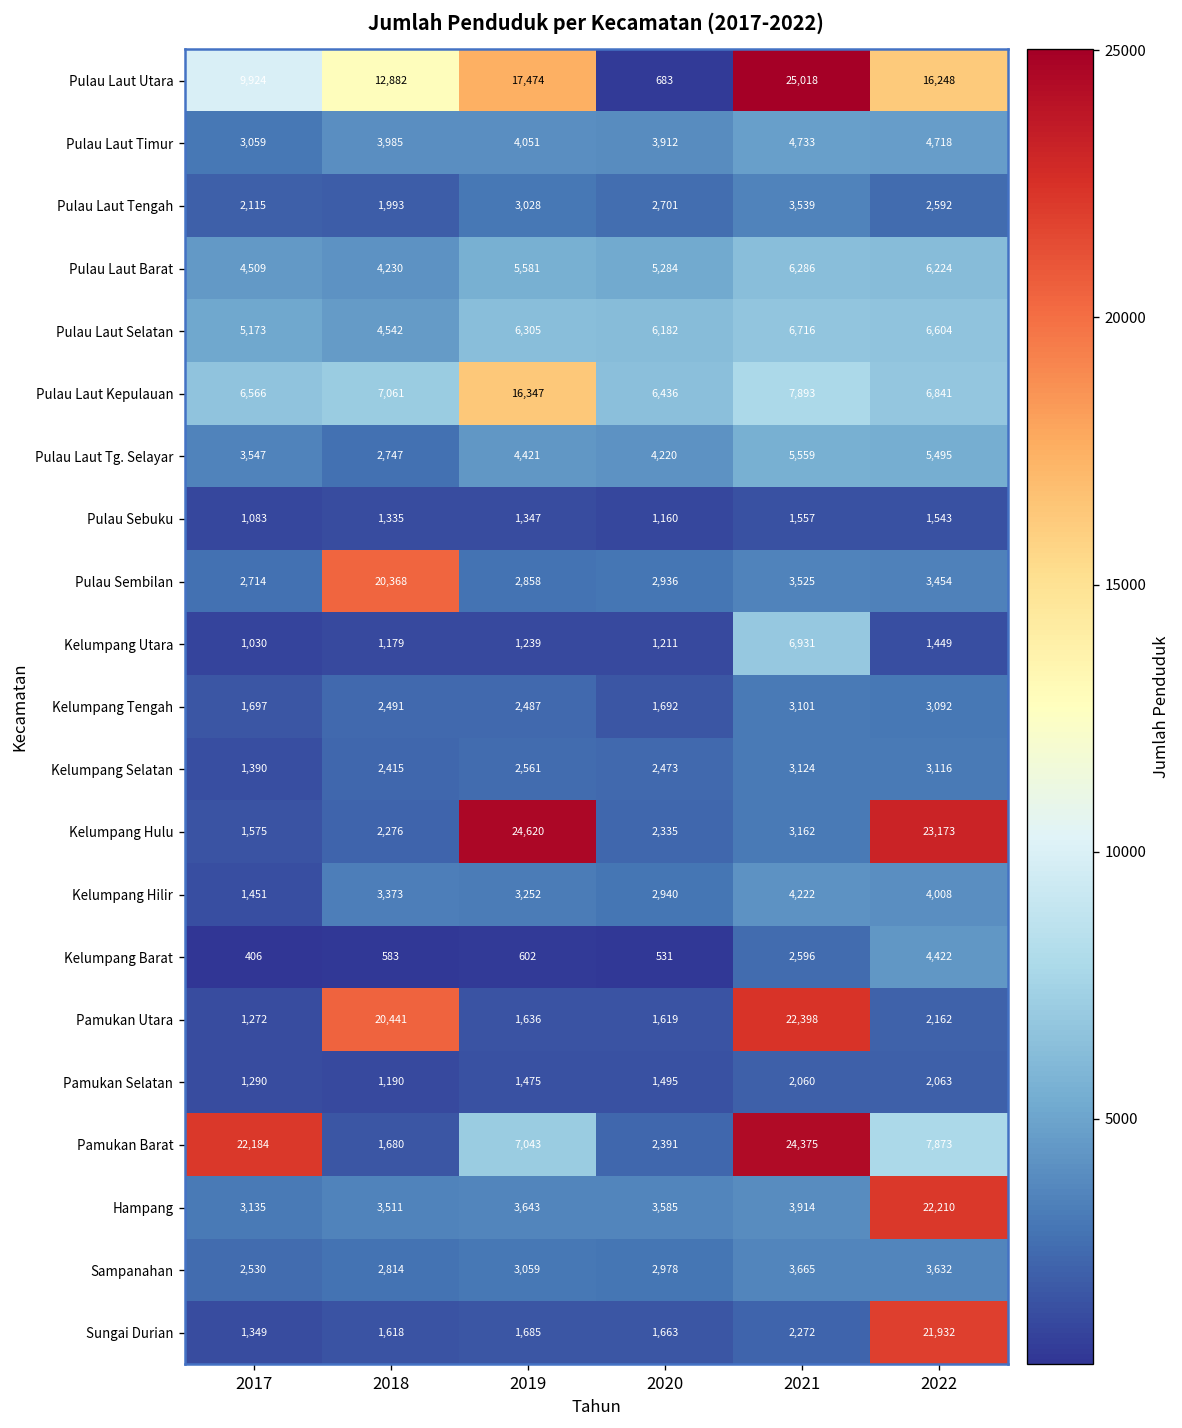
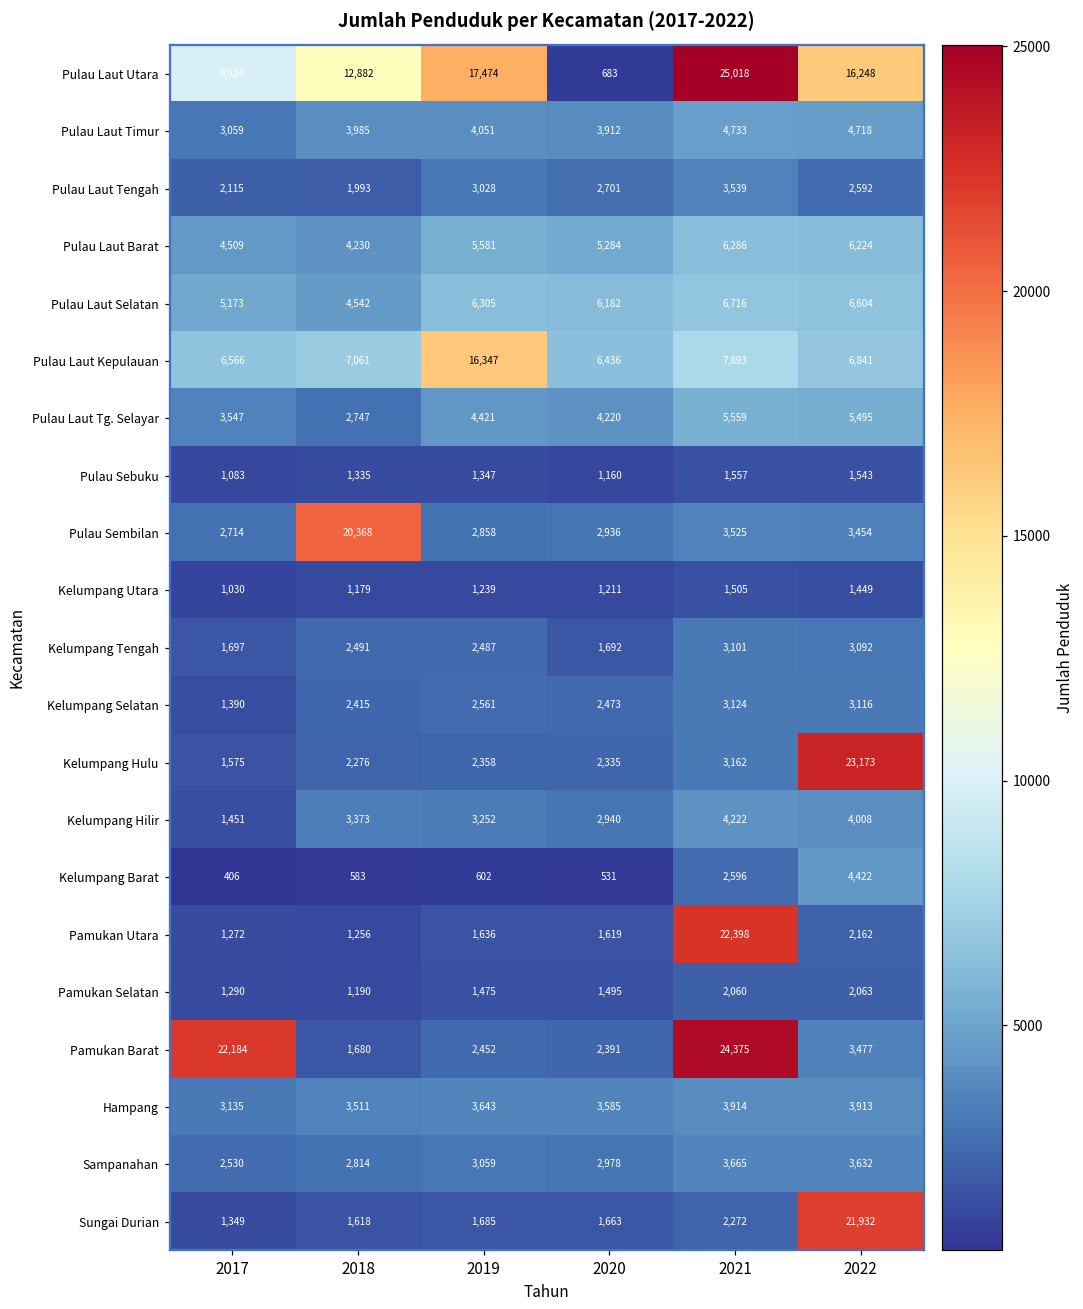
Kelumpang Utara, 2021: 6,931 -> 1,505
Kelumpang Hulu, 2019: 24,620 -> 2,358
Pamukan Utara, 2018: 20,441 -> 1,256
Pamukan Barat, 2019: 7,043 -> 2,452
Pamukan Barat, 2022: 7,873 -> 3,477
Hampang, 2022: 22,210 -> 3,913
